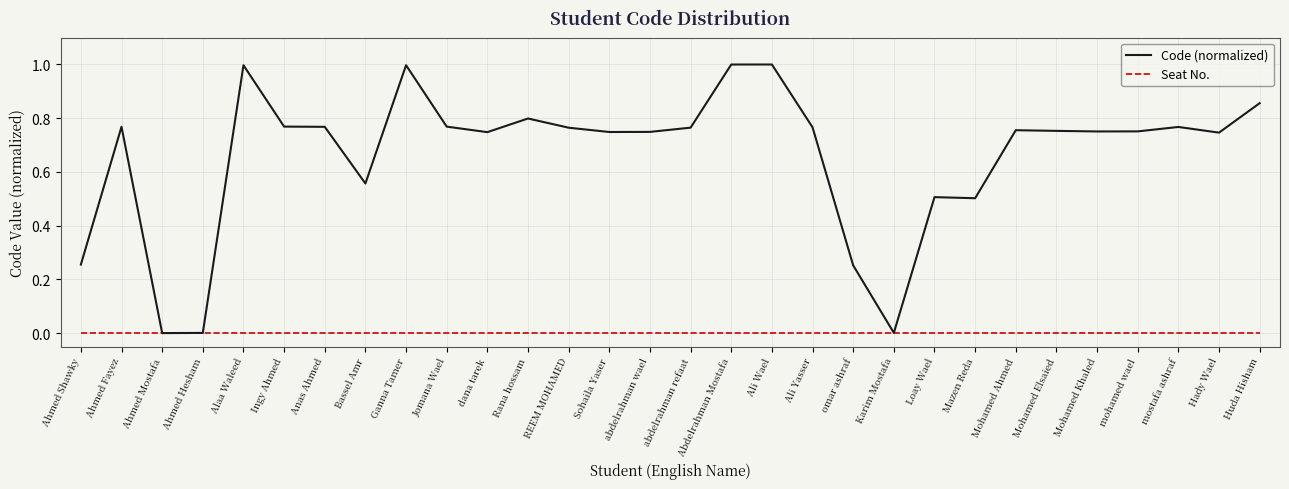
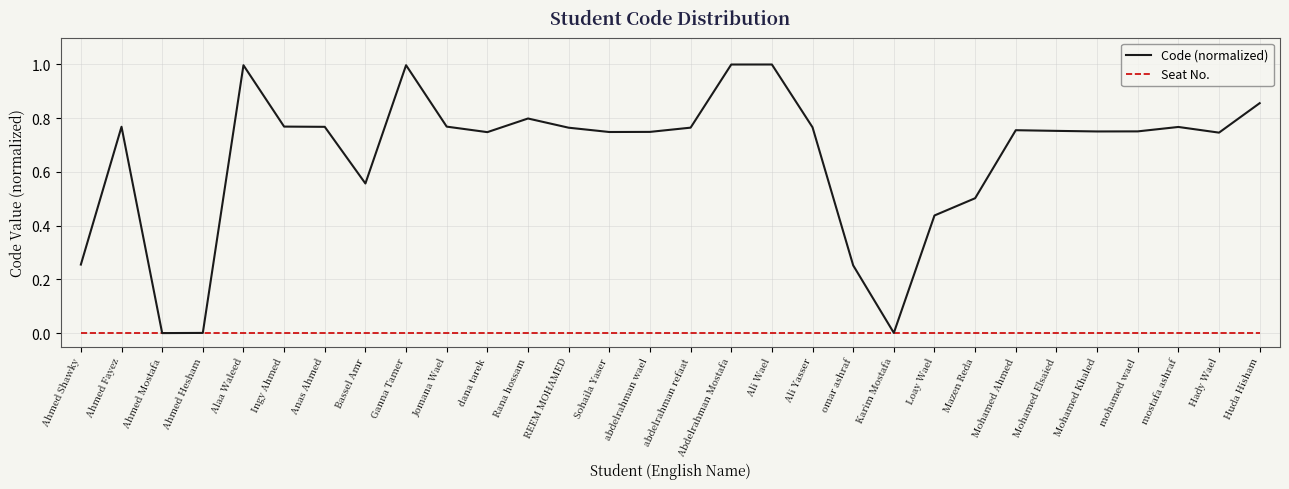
Code (normalized), Loay Wael: 0.51 -> 0.44
